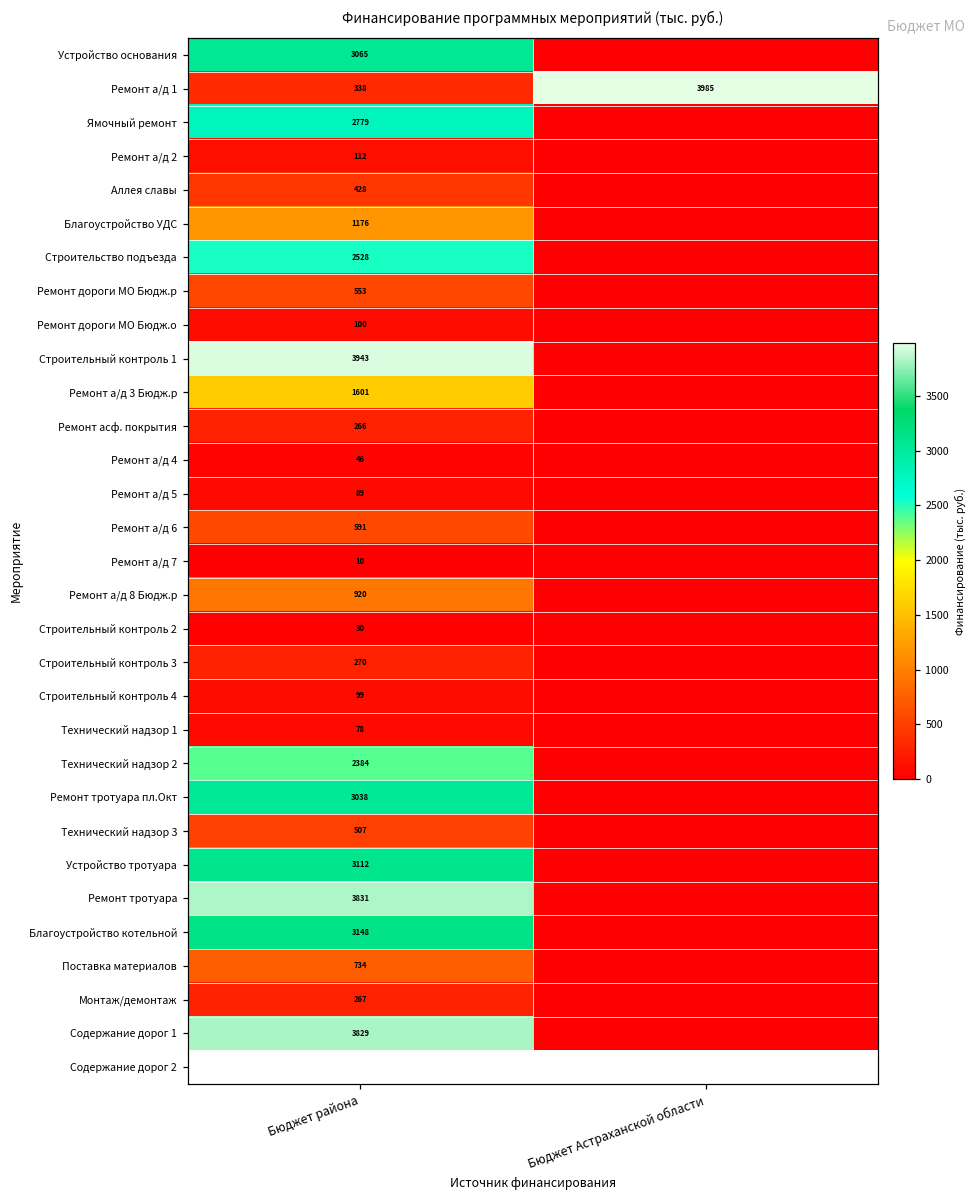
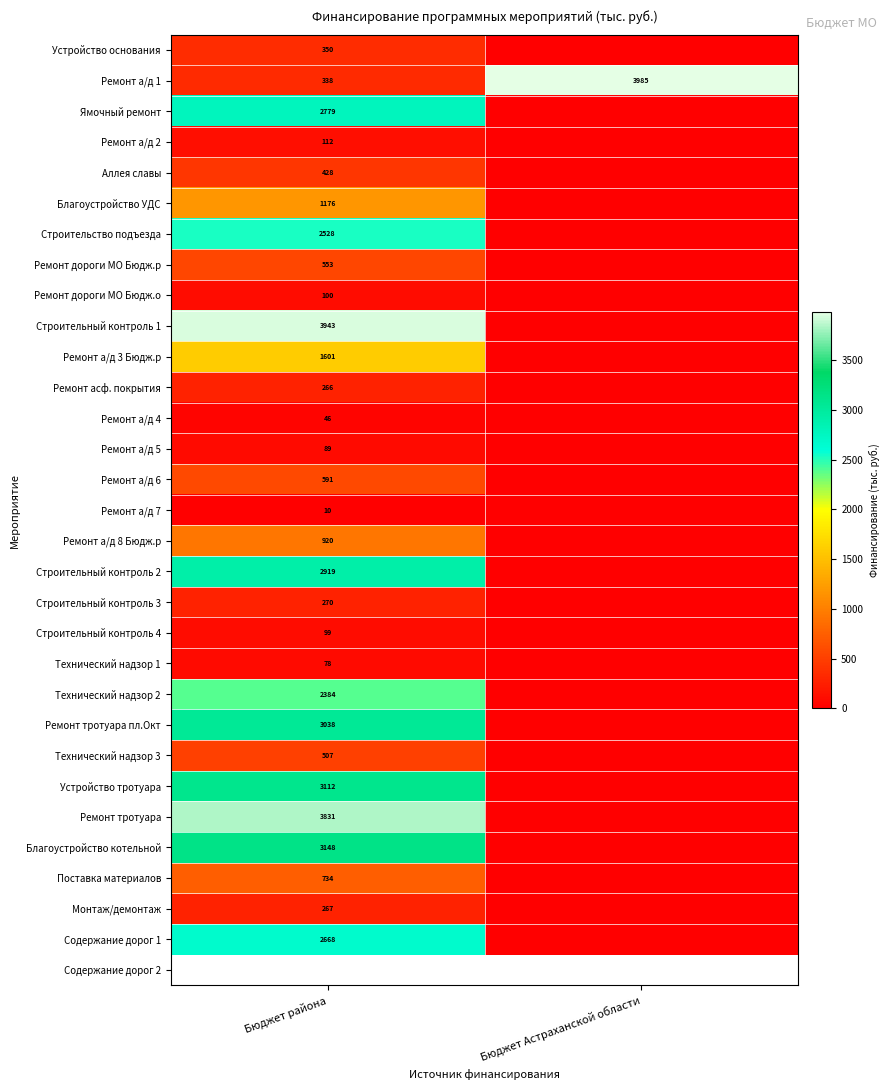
Устройство основания, Бюджет района: 3065 -> 350
Строительный контроль 2, Бюджет района: 30 -> 2919
Содержание дорог 1, Бюджет района: 3829 -> 2668
